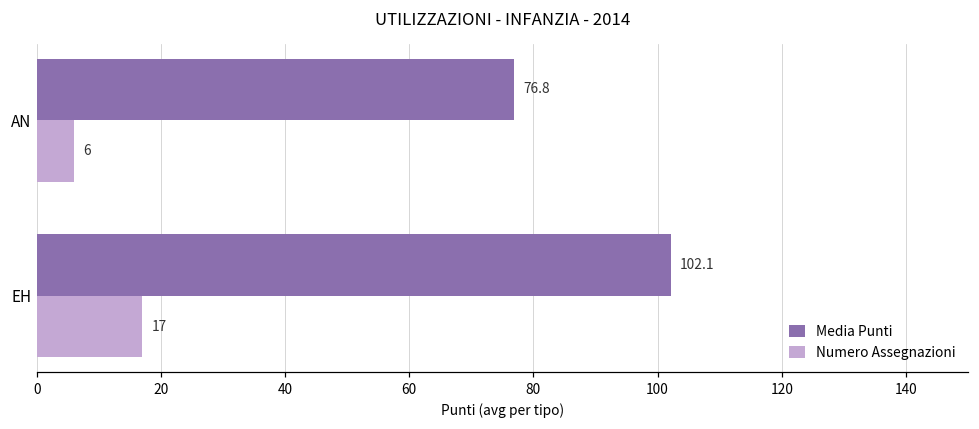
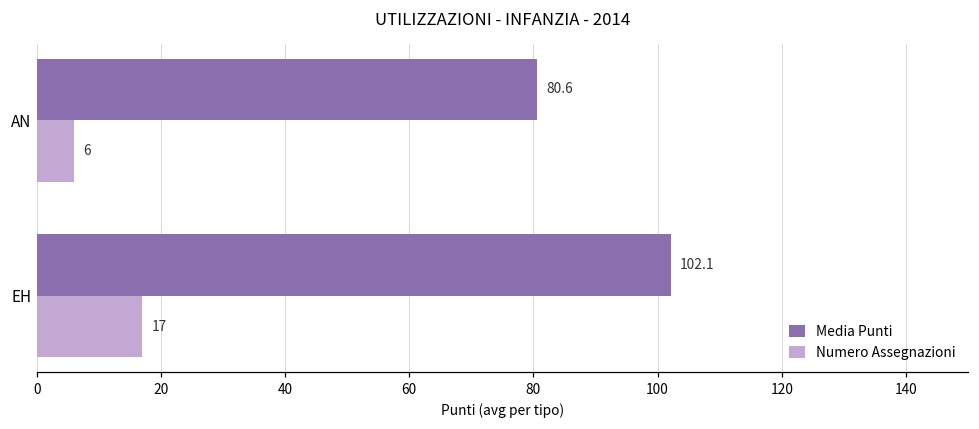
Media Punti, AN: 76.8 -> 80.6
